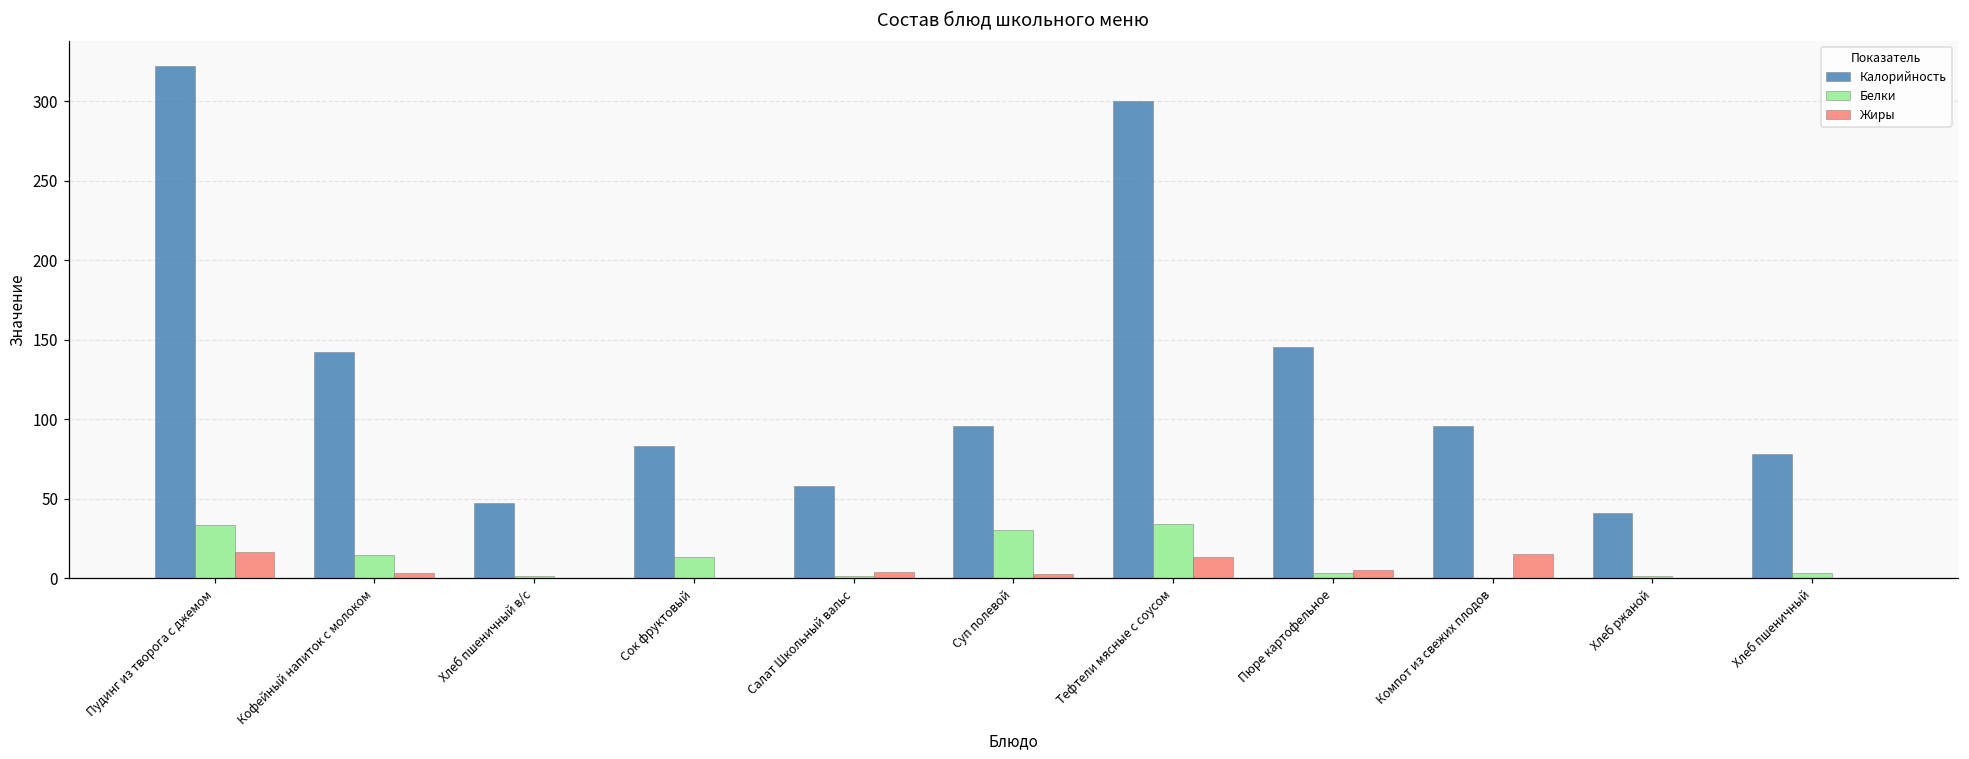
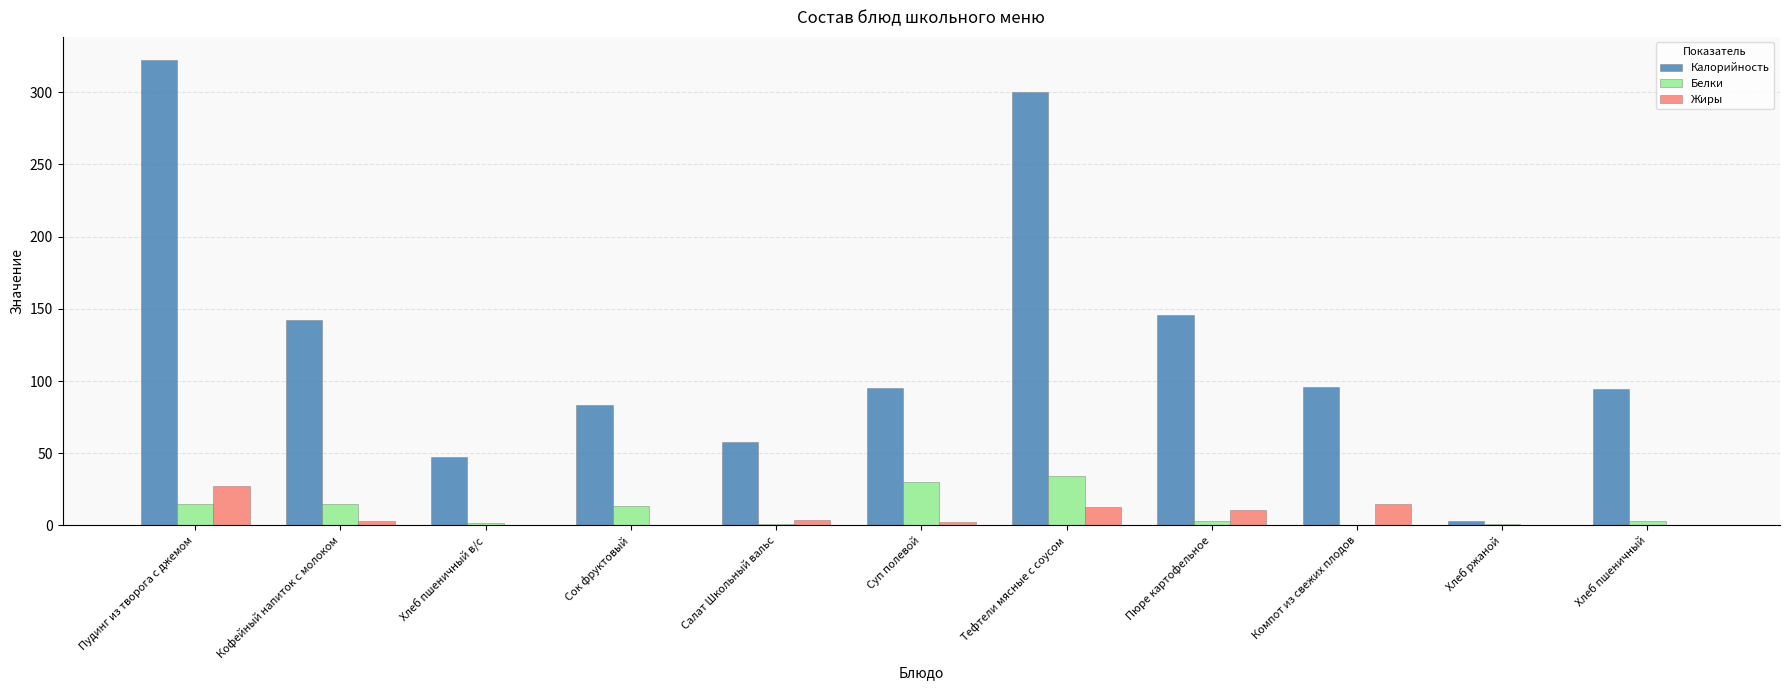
Белки, Пудинг из творога с джемом: 34 -> 15
Жиры, Пудинг из творога с джемом: 17 -> 27
Жиры, Пюре картофельное: 5 -> 11
Калорийность, Хлеб ржаной: 41 -> 3
Калорийность, Хлеб пшеничный: 78 -> 95
